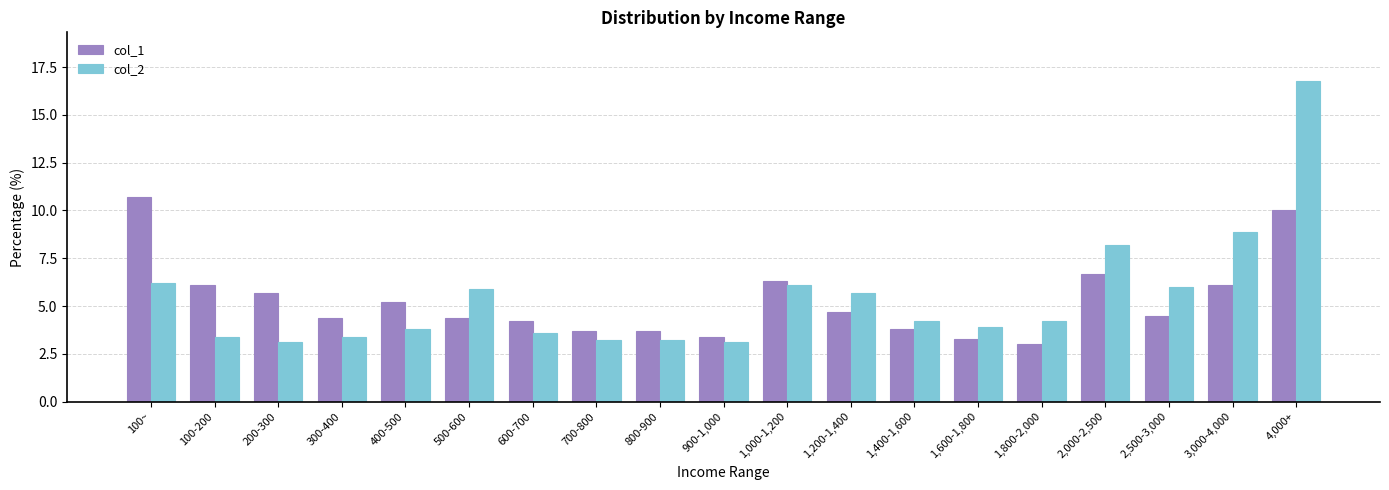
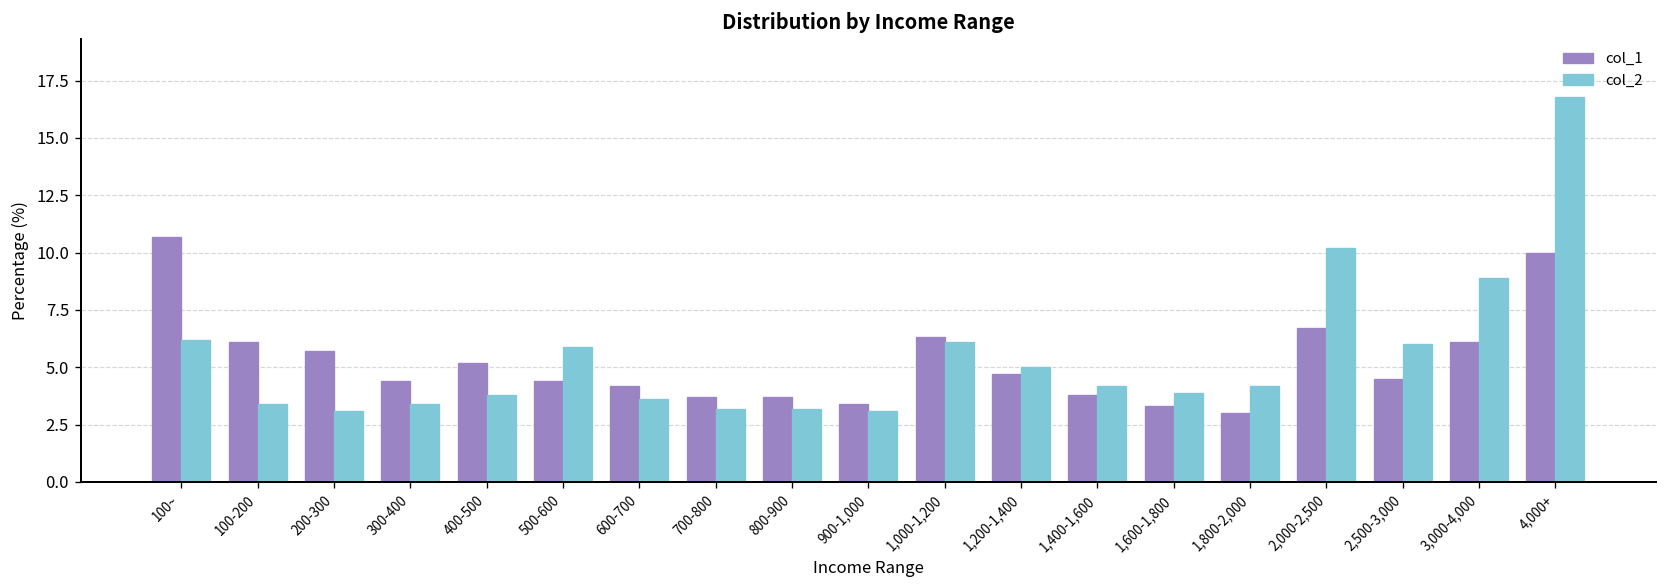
col_2, 1,200-1,400: 5.7 -> 5.0
col_2, 2,000-2,500: 8.2 -> 10.2
